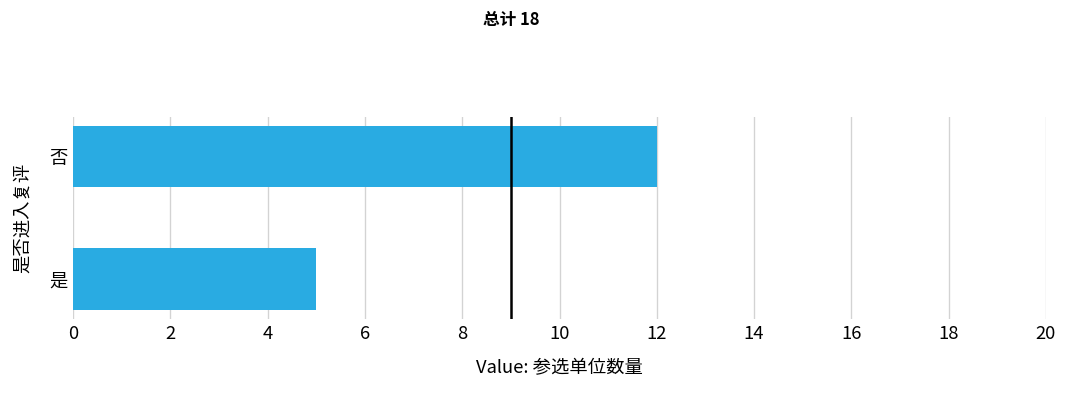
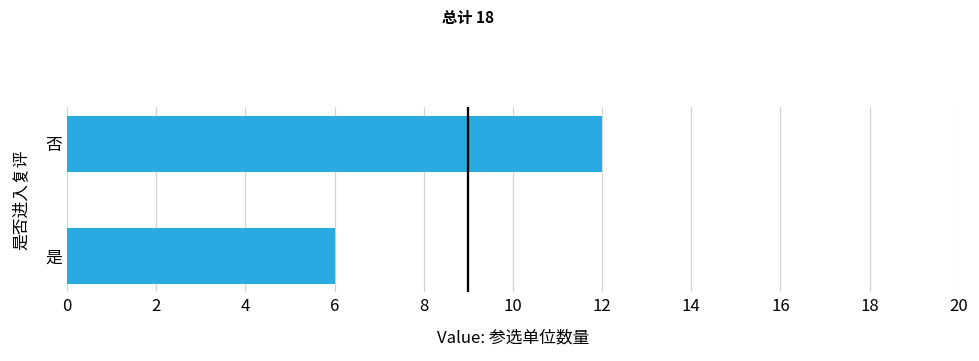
是: 5 -> 6
